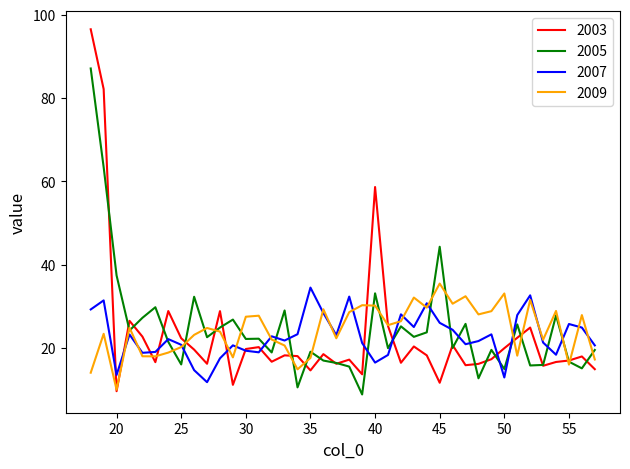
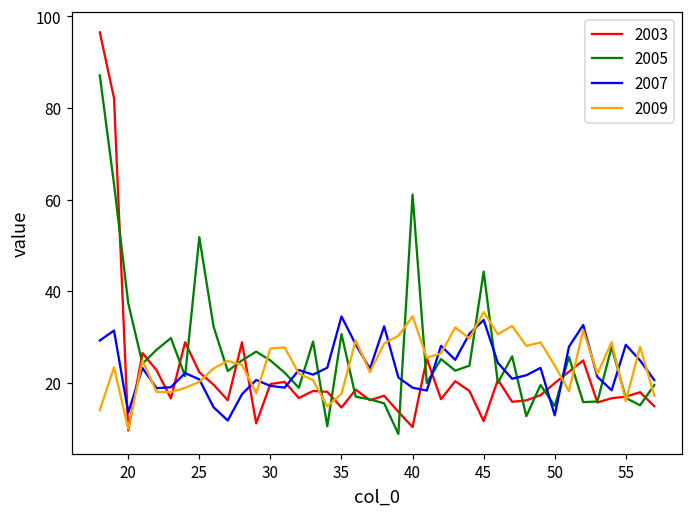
2005, 25: 16 -> 52
2005, 30: 22 -> 25
2005, 35: 19 -> 31
2003, 40: 59 -> 10
2005, 40: 33 -> 61
2007, 40: 16 -> 19
2009, 40: 30 -> 35
2007, 45: 26 -> 34
2009, 50: 33 -> 24
2007, 55: 26 -> 28
